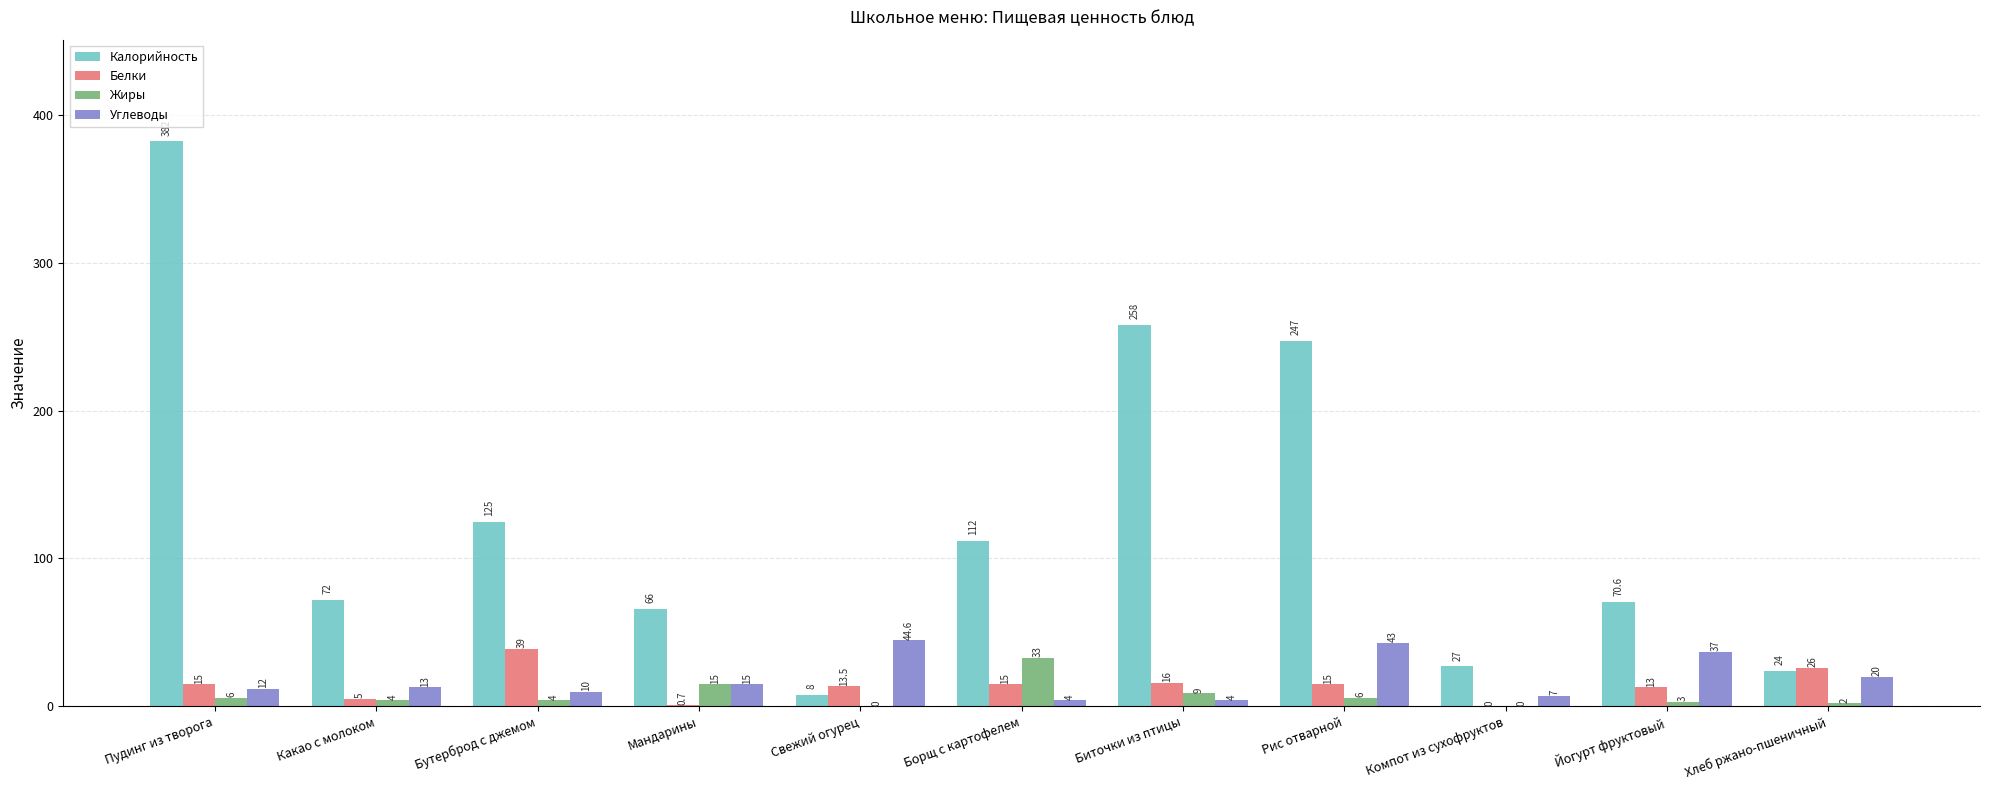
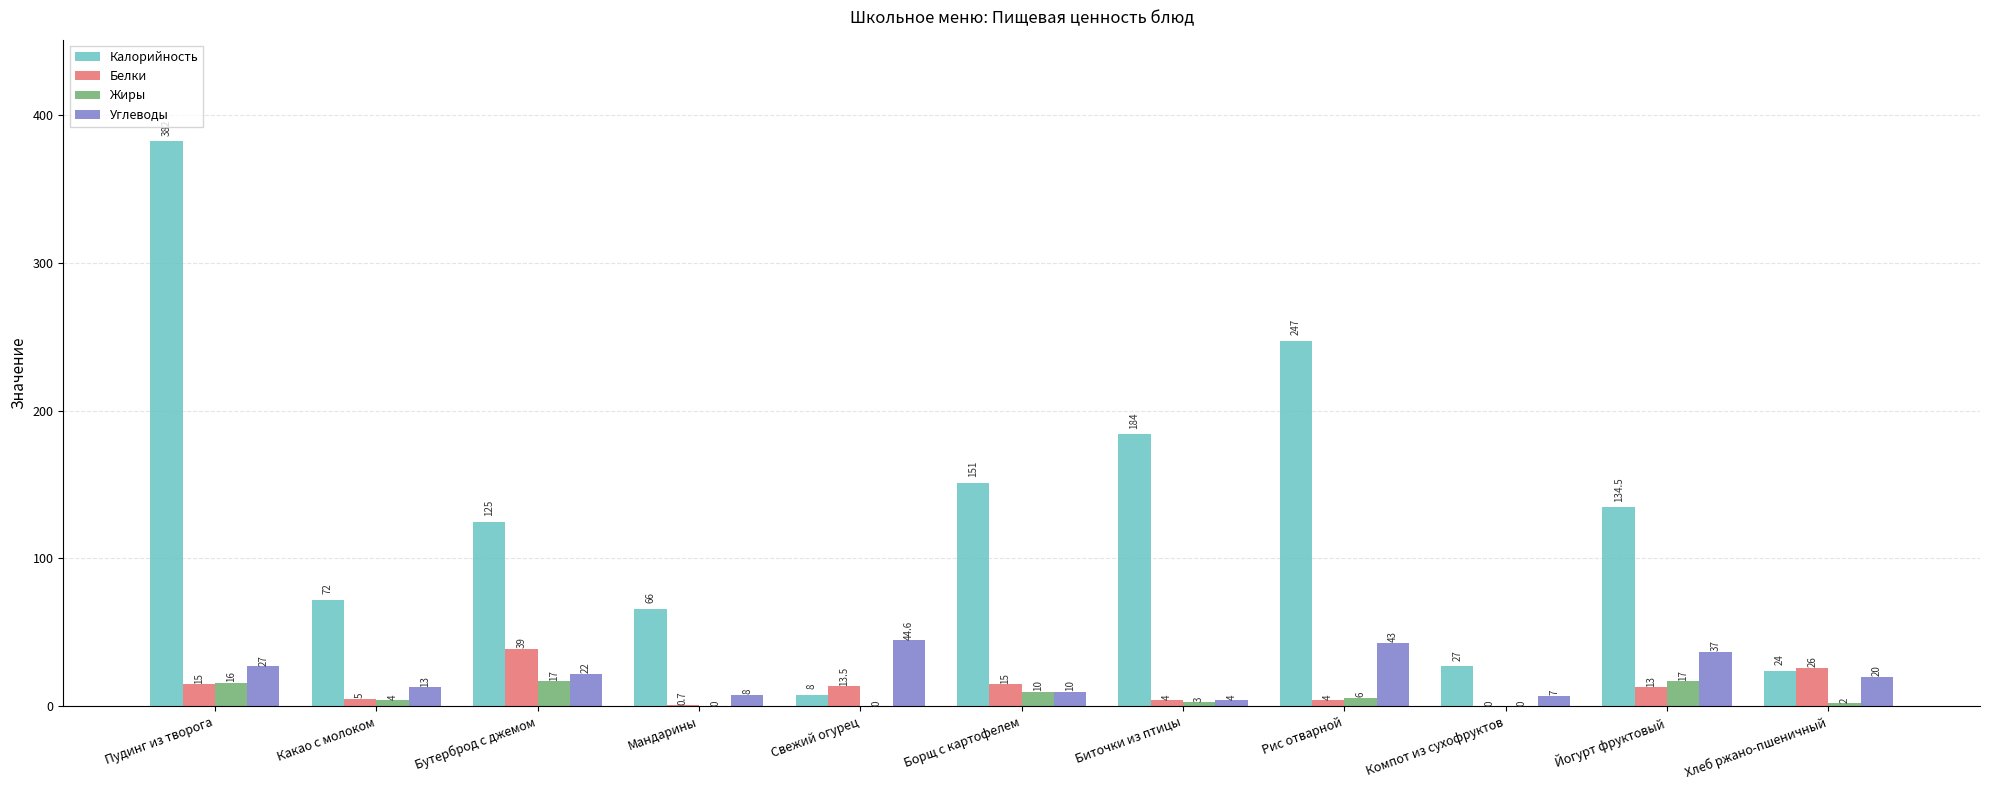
Жиры, Пудинг из творога: 6 -> 16
Углеводы, Пудинг из творога: 12 -> 27
Жиры, Бутерброд с джемом: 4 -> 17
Углеводы, Бутерброд с джемом: 10 -> 22
Жиры, Мандарины: 15 -> 0
Углеводы, Мандарины: 15 -> 8
Калорийность, Борщ с картофелем: 112 -> 151
Жиры, Борщ с картофелем: 33 -> 10
Углеводы, Борщ с картофелем: 4 -> 10
Калорийность, Биточки из птицы: 258 -> 184
Белки, Биточки из птицы: 16 -> 4
Жиры, Биточки из птицы: 9 -> 3
Белки, Рис отварной: 15 -> 4
Калорийность, Йогурт фруктовый: 70.6 -> 134.5
Жиры, Йогурт фруктовый: 3 -> 17
